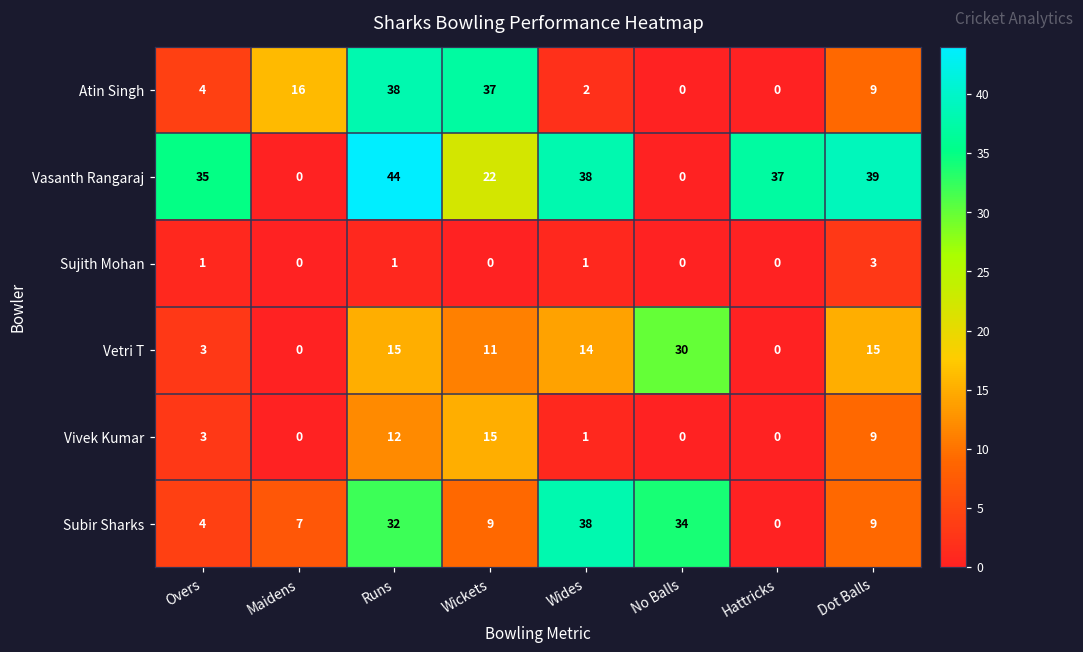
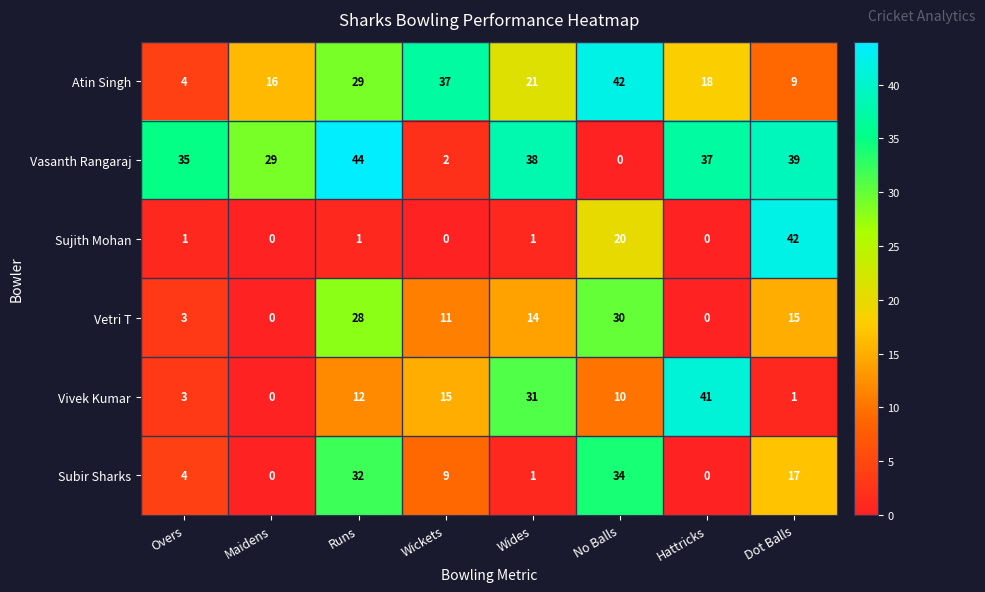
Atin Singh, Runs: 38 -> 29
Atin Singh, Wides: 2 -> 21
Atin Singh, No Balls: 0 -> 42
Atin Singh, Hattricks: 0 -> 18
Vasanth Rangaraj, Maidens: 0 -> 29
Vasanth Rangaraj, Wickets: 22 -> 2
Sujith Mohan, No Balls: 0 -> 20
Sujith Mohan, Dot Balls: 3 -> 42
Vetri T, Runs: 15 -> 28
Vivek Kumar, Wides: 1 -> 31
Vivek Kumar, No Balls: 0 -> 10
Vivek Kumar, Hattricks: 0 -> 41
Vivek Kumar, Dot Balls: 9 -> 1
Subir Sharks, Maidens: 7 -> 0
Subir Sharks, Wides: 38 -> 1
Subir Sharks, Dot Balls: 9 -> 17
